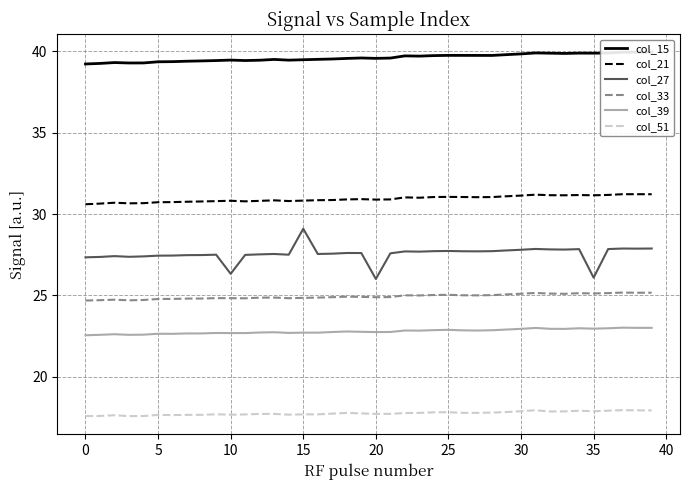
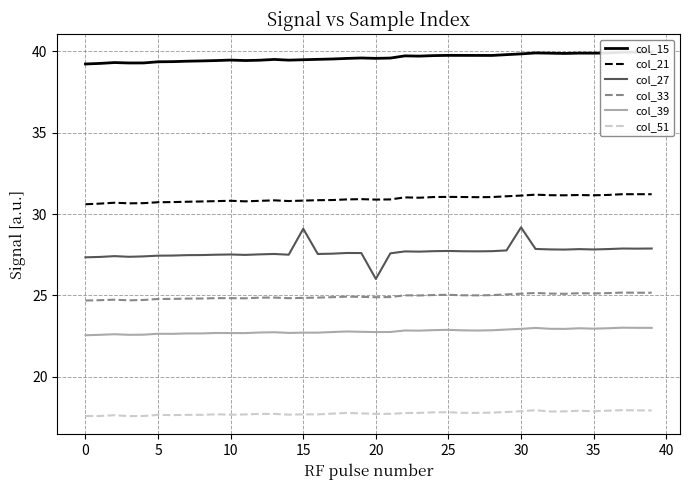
col_27, 10: 26.3 -> 27.5
col_27, 30: 27.8 -> 29.2
col_27, 35: 26.1 -> 27.8
